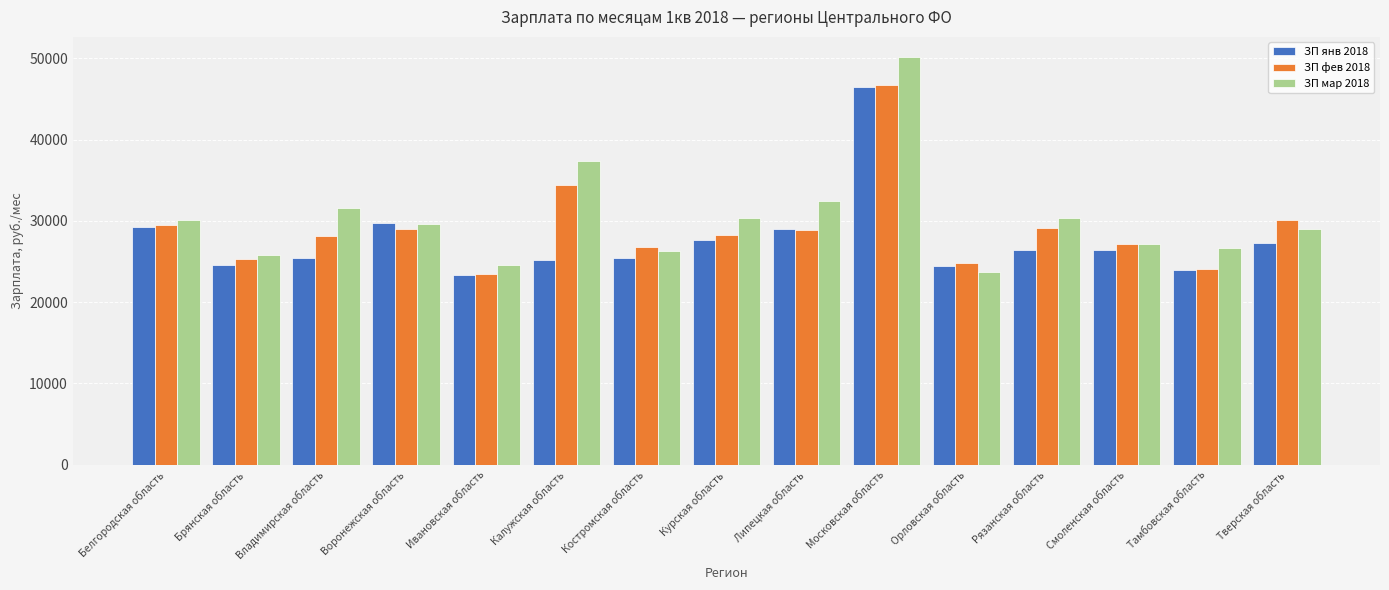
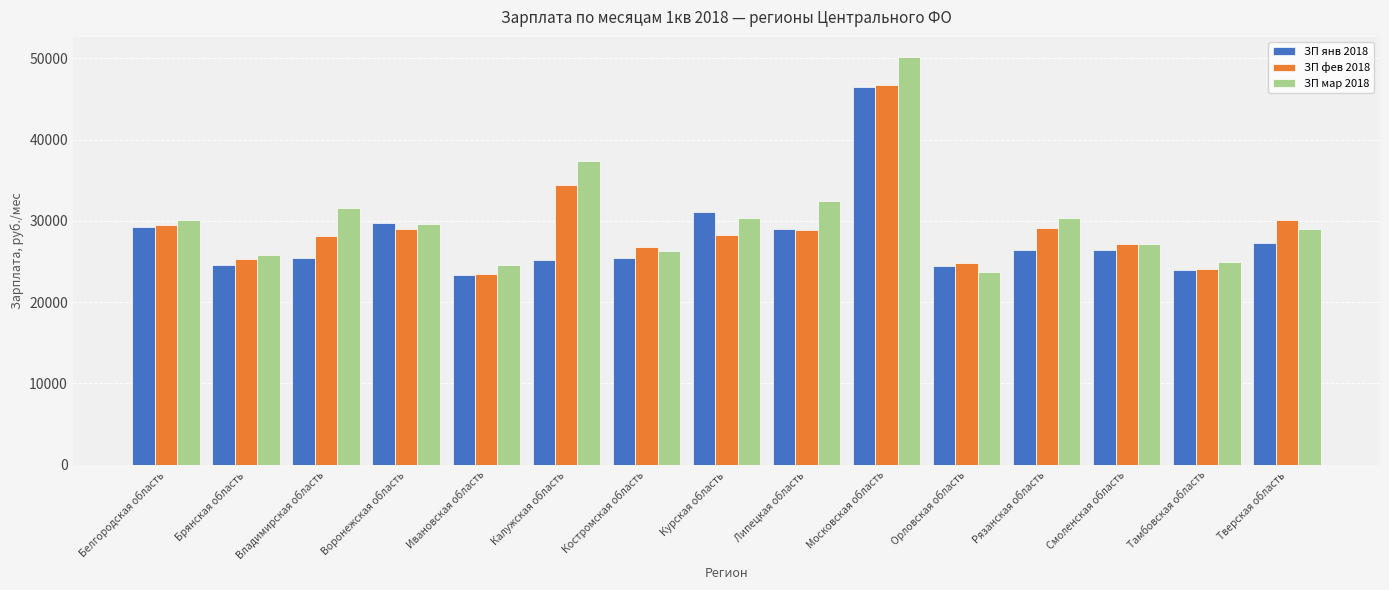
ЗП янв 2018, Курская область: 28000 -> 31000
ЗП мар 2018, Тамбовская область: 27000 -> 25000
